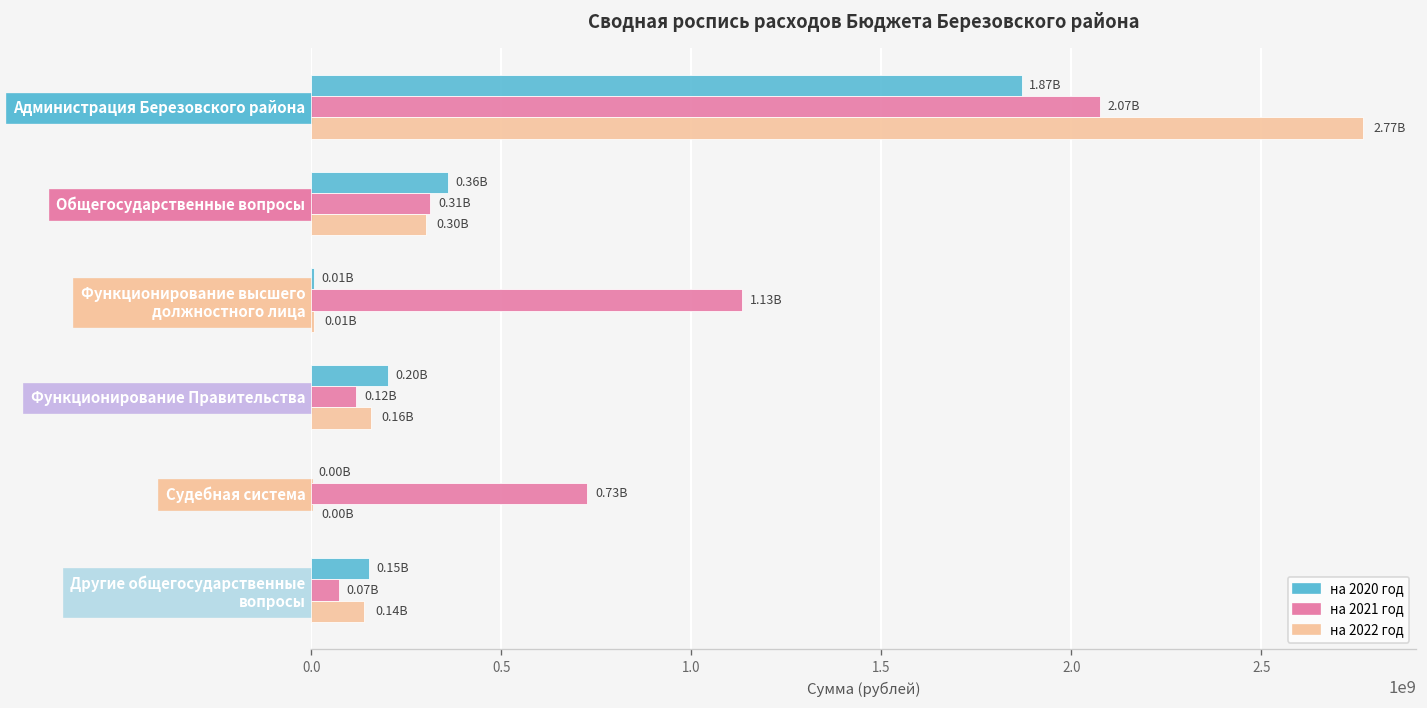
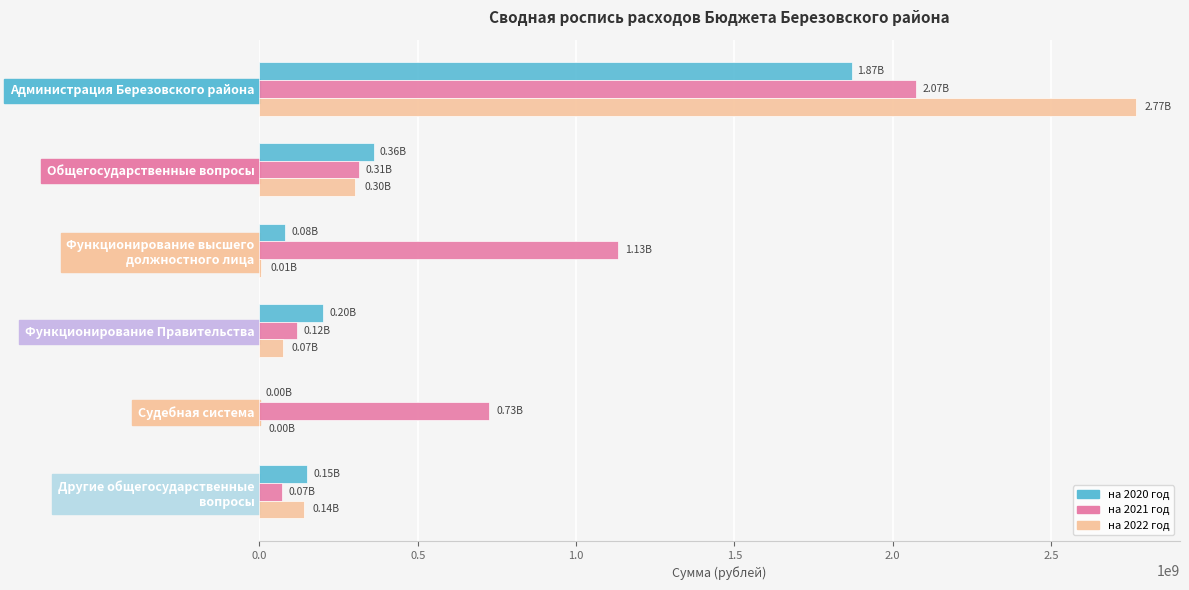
на 2020 год, Функционирование высшего должностного лица: 0.01B -> 0.08B
на 2022 год, Функционирование Правительства: 0.16B -> 0.07B
